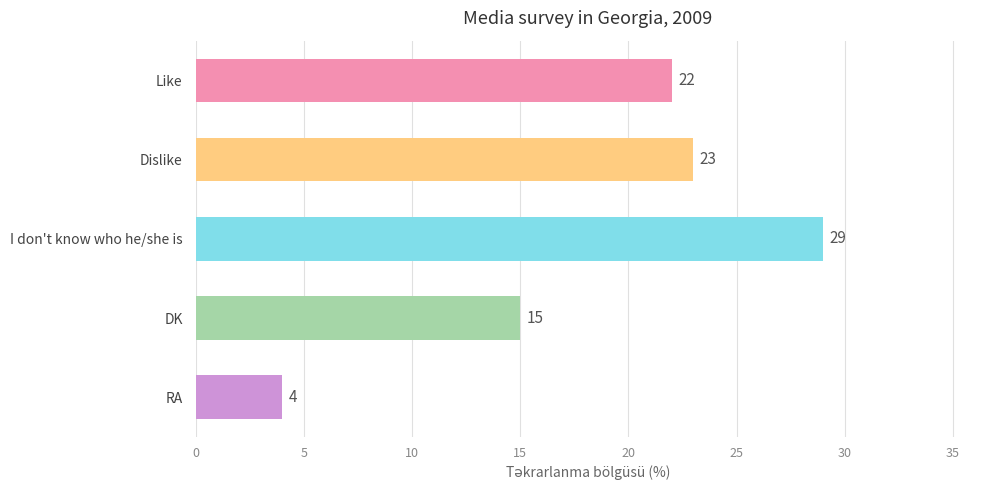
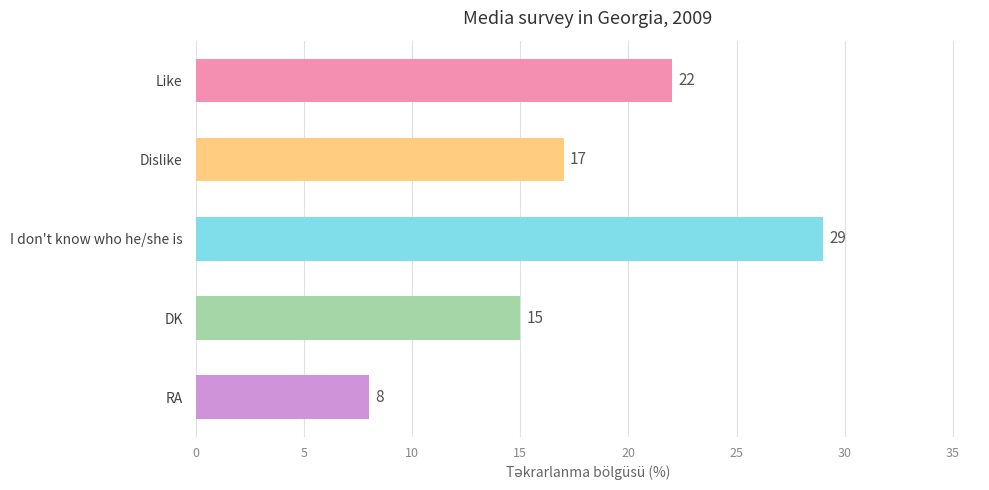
Dislike: 23 -> 17
RA: 4 -> 8
